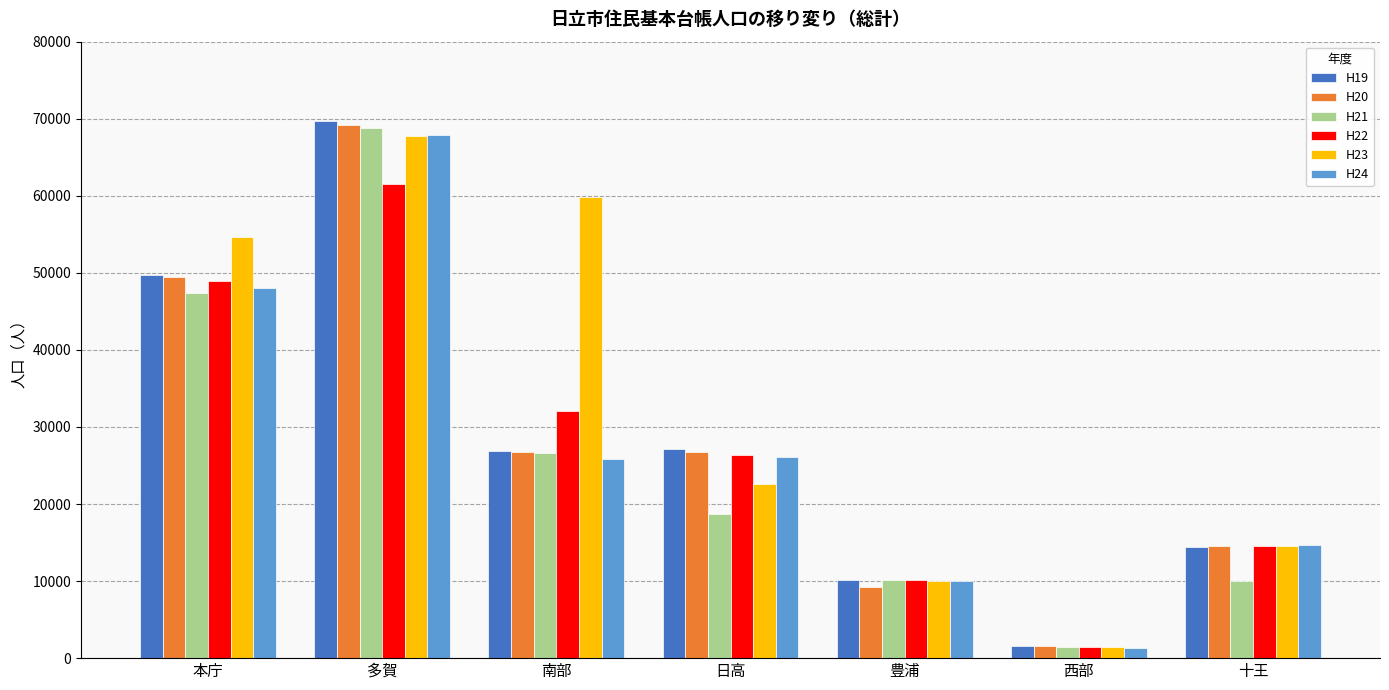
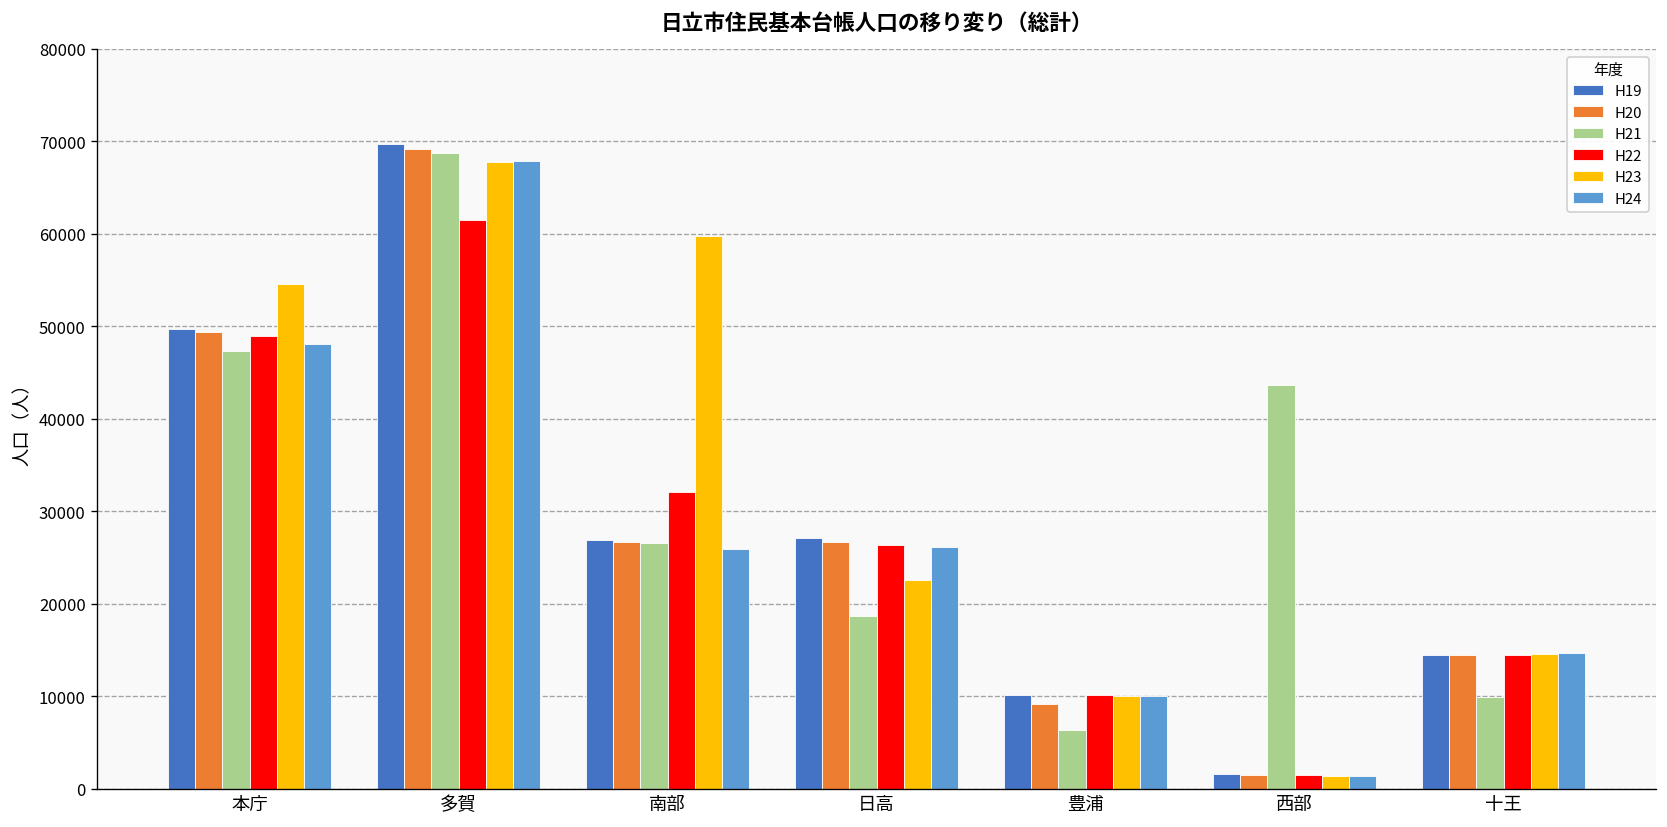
H21, 豊浦: 10000 -> 6000
H21, 西部: 1000 -> 44000
